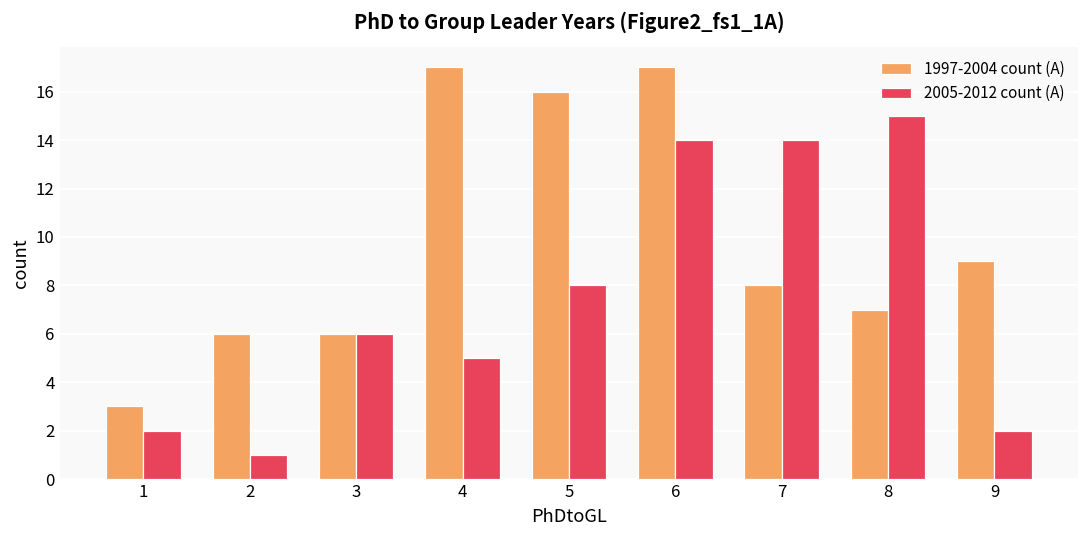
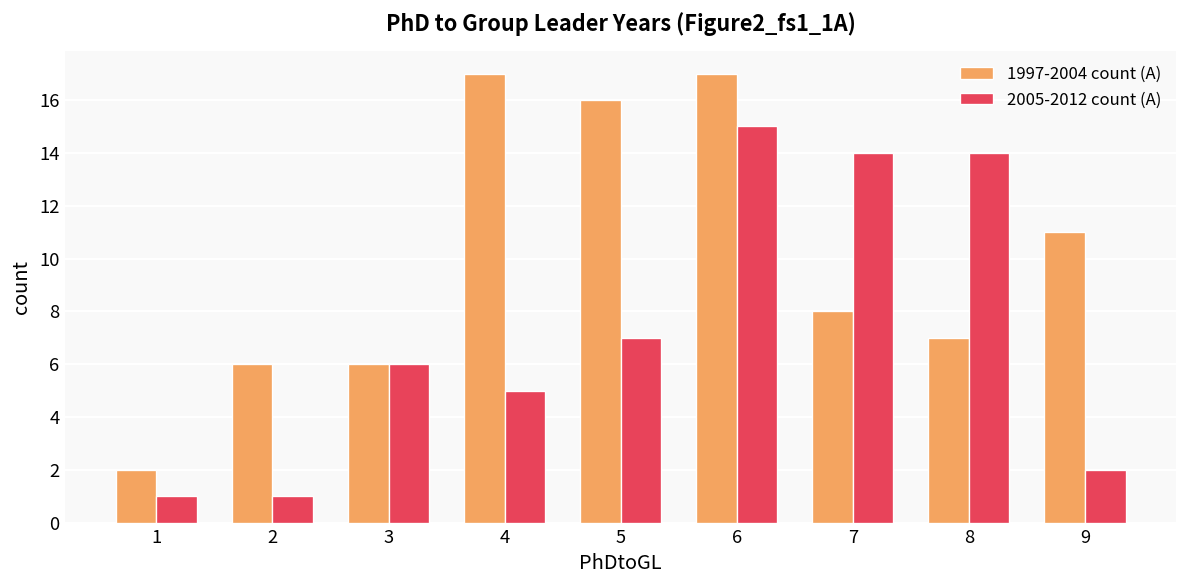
1997-2004 count (A), 1: 3 -> 2
2005-2012 count (A), 1: 2 -> 1
2005-2012 count (A), 5: 8 -> 7
2005-2012 count (A), 6: 14 -> 15
2005-2012 count (A), 8: 15 -> 14
1997-2004 count (A), 9: 9 -> 11
